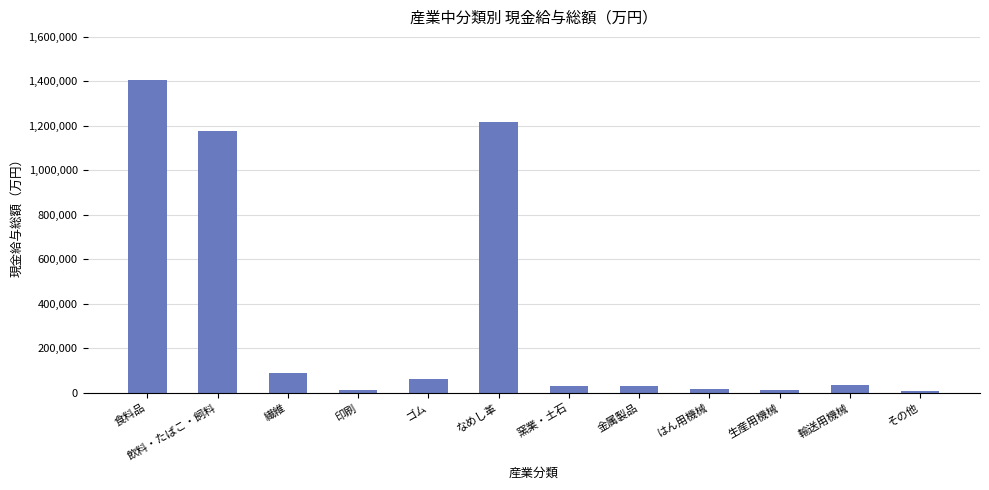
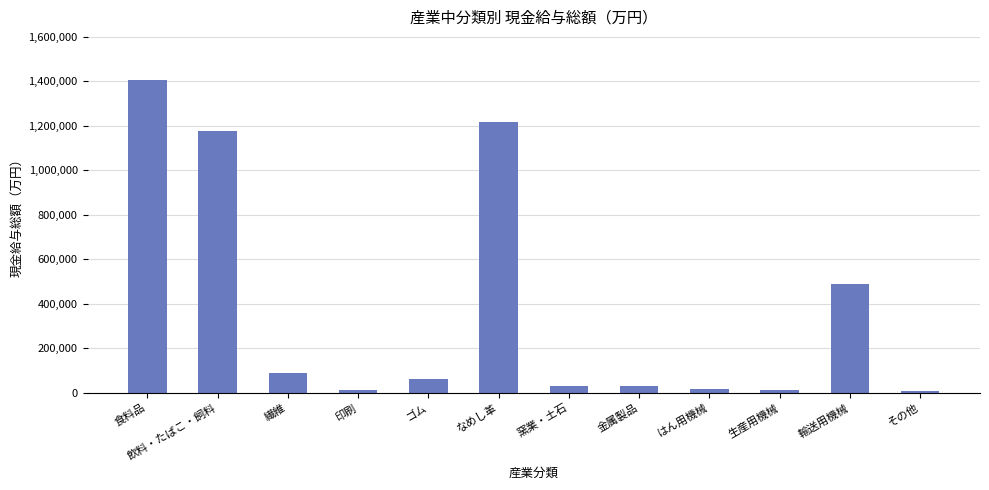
輸送用機械: 40,000 -> 490,000
